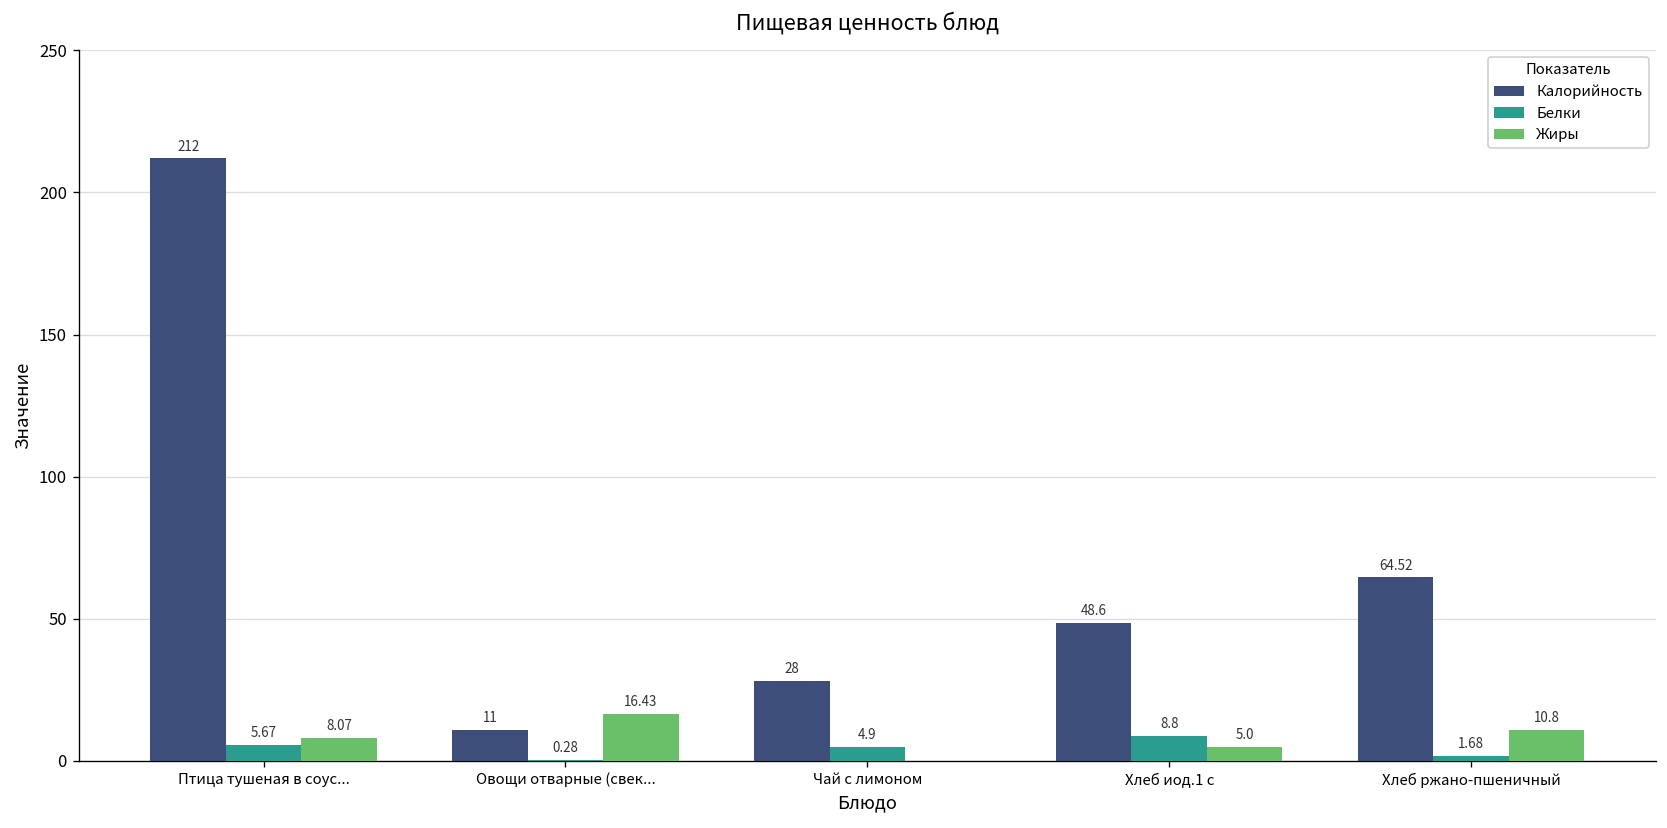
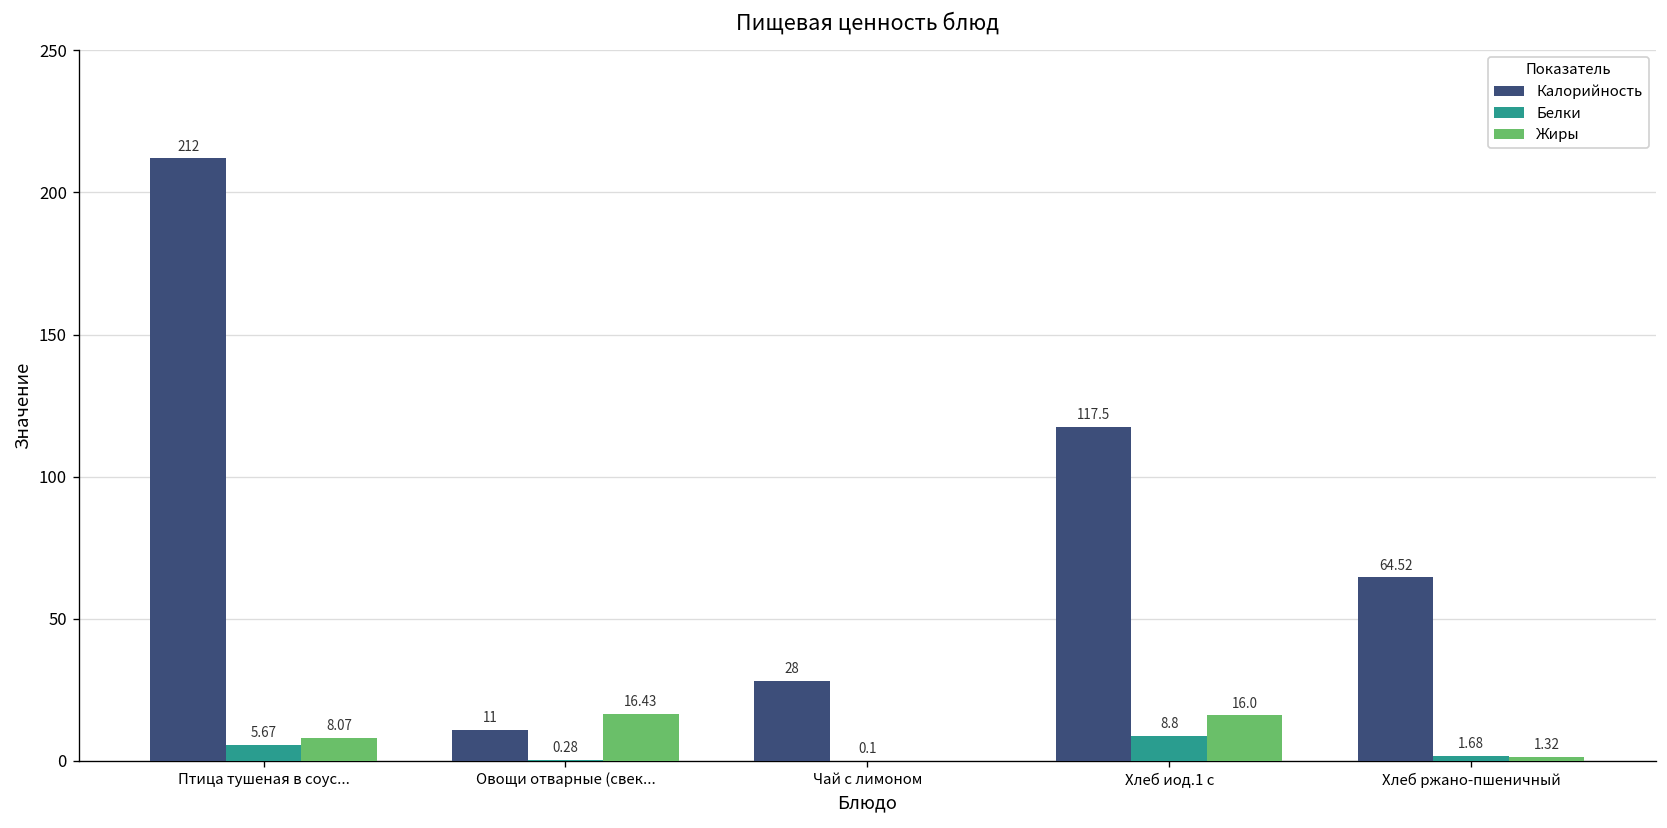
Белки, Чай с лимоном: 4.9 -> 0.1
Калорийность, Хлеб иод.1 с: 48.6 -> 117.5
Жиры, Хлеб иод.1 с: 5.0 -> 16.0
Жиры, Хлеб ржано-пшеничный: 10.8 -> 1.32
